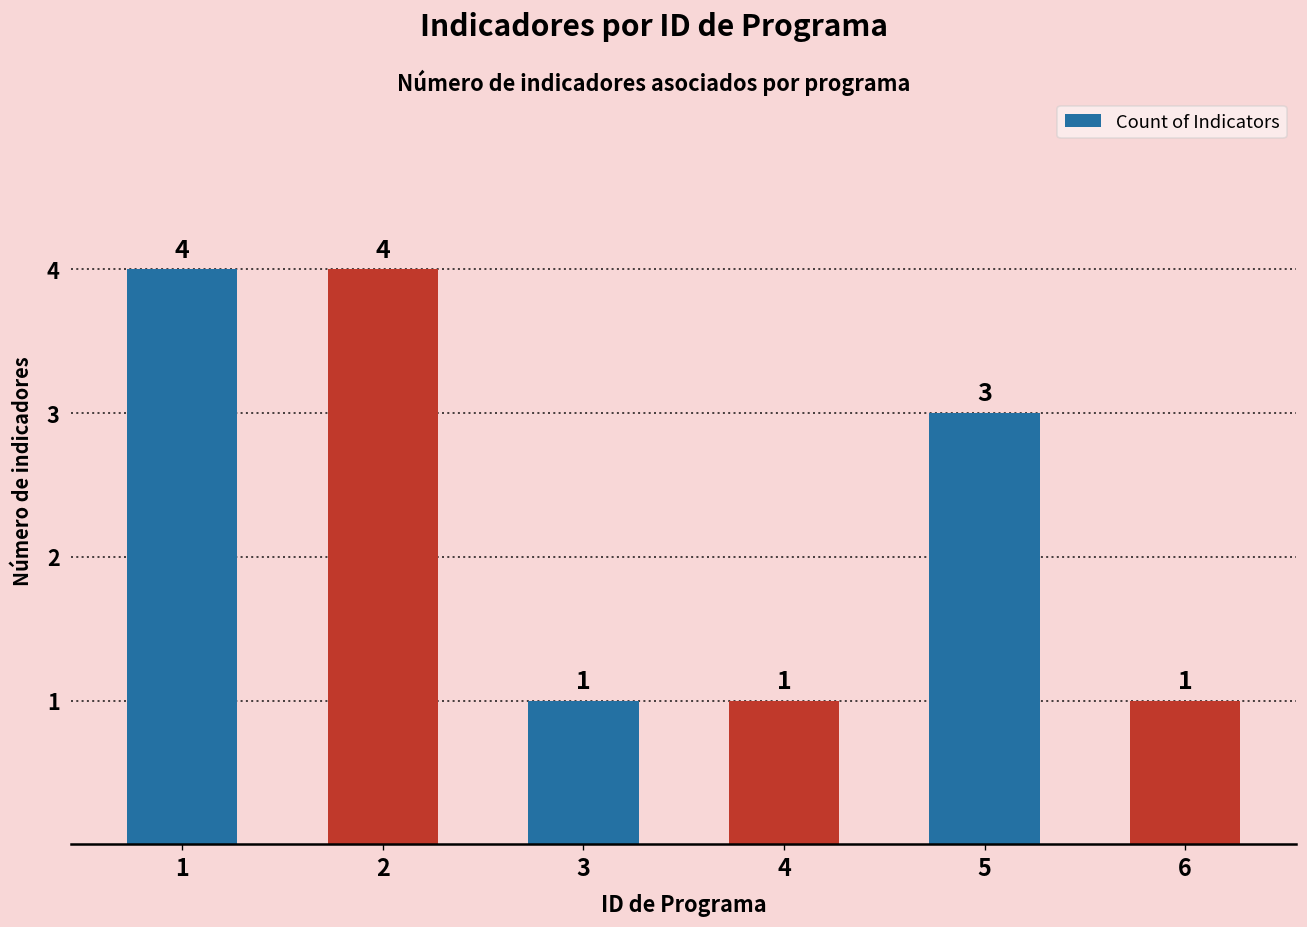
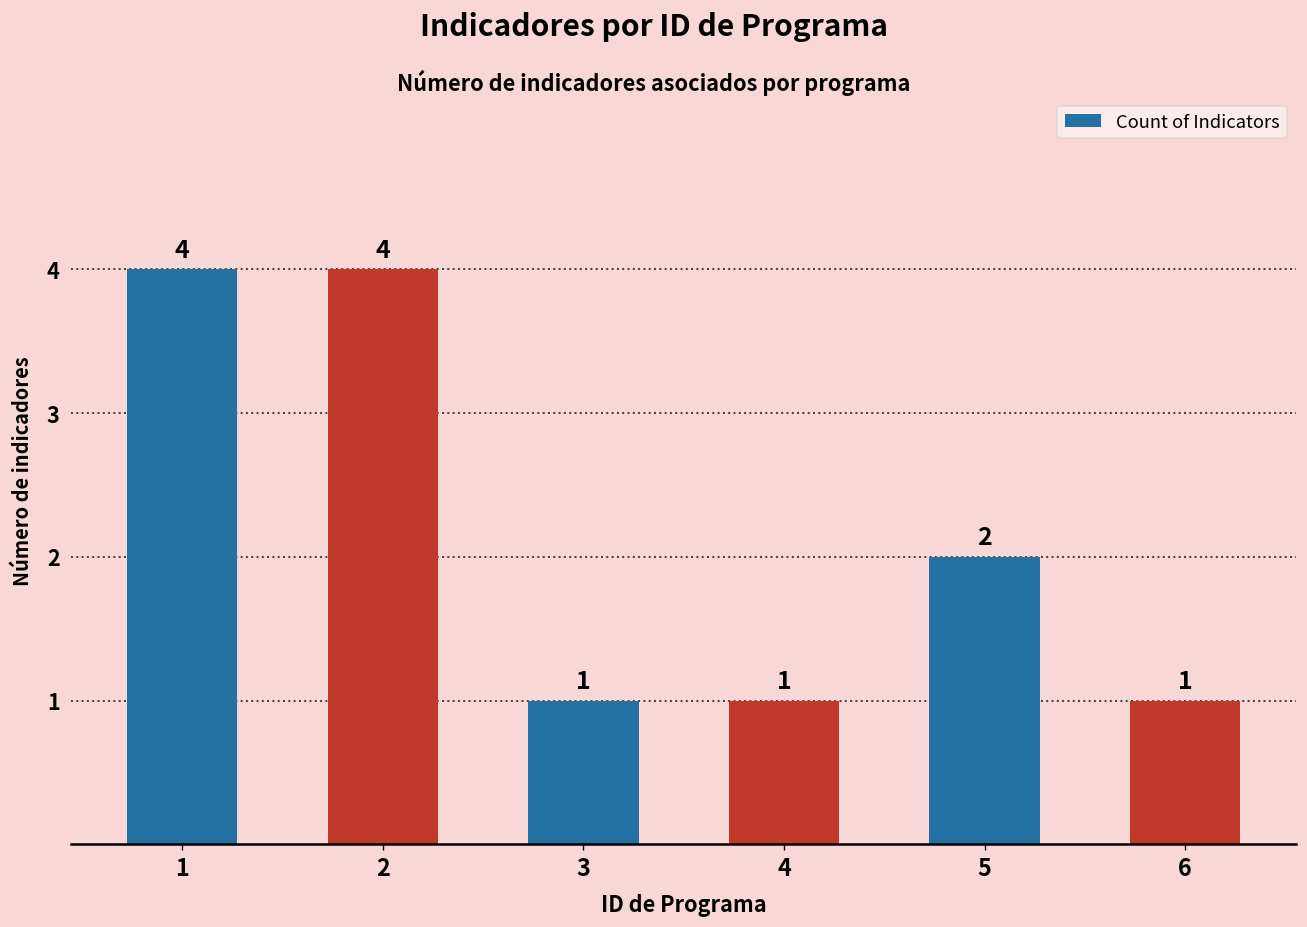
5: 3 -> 2
